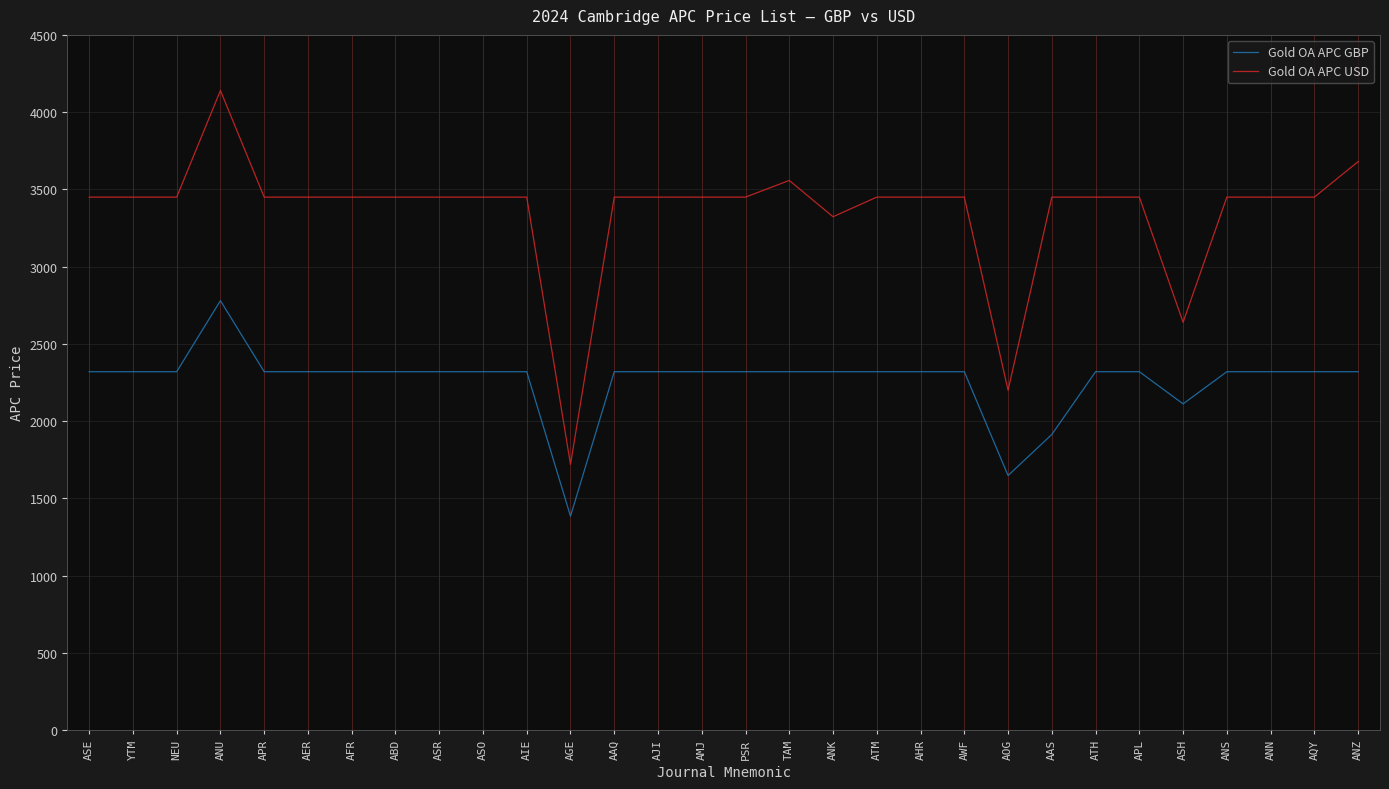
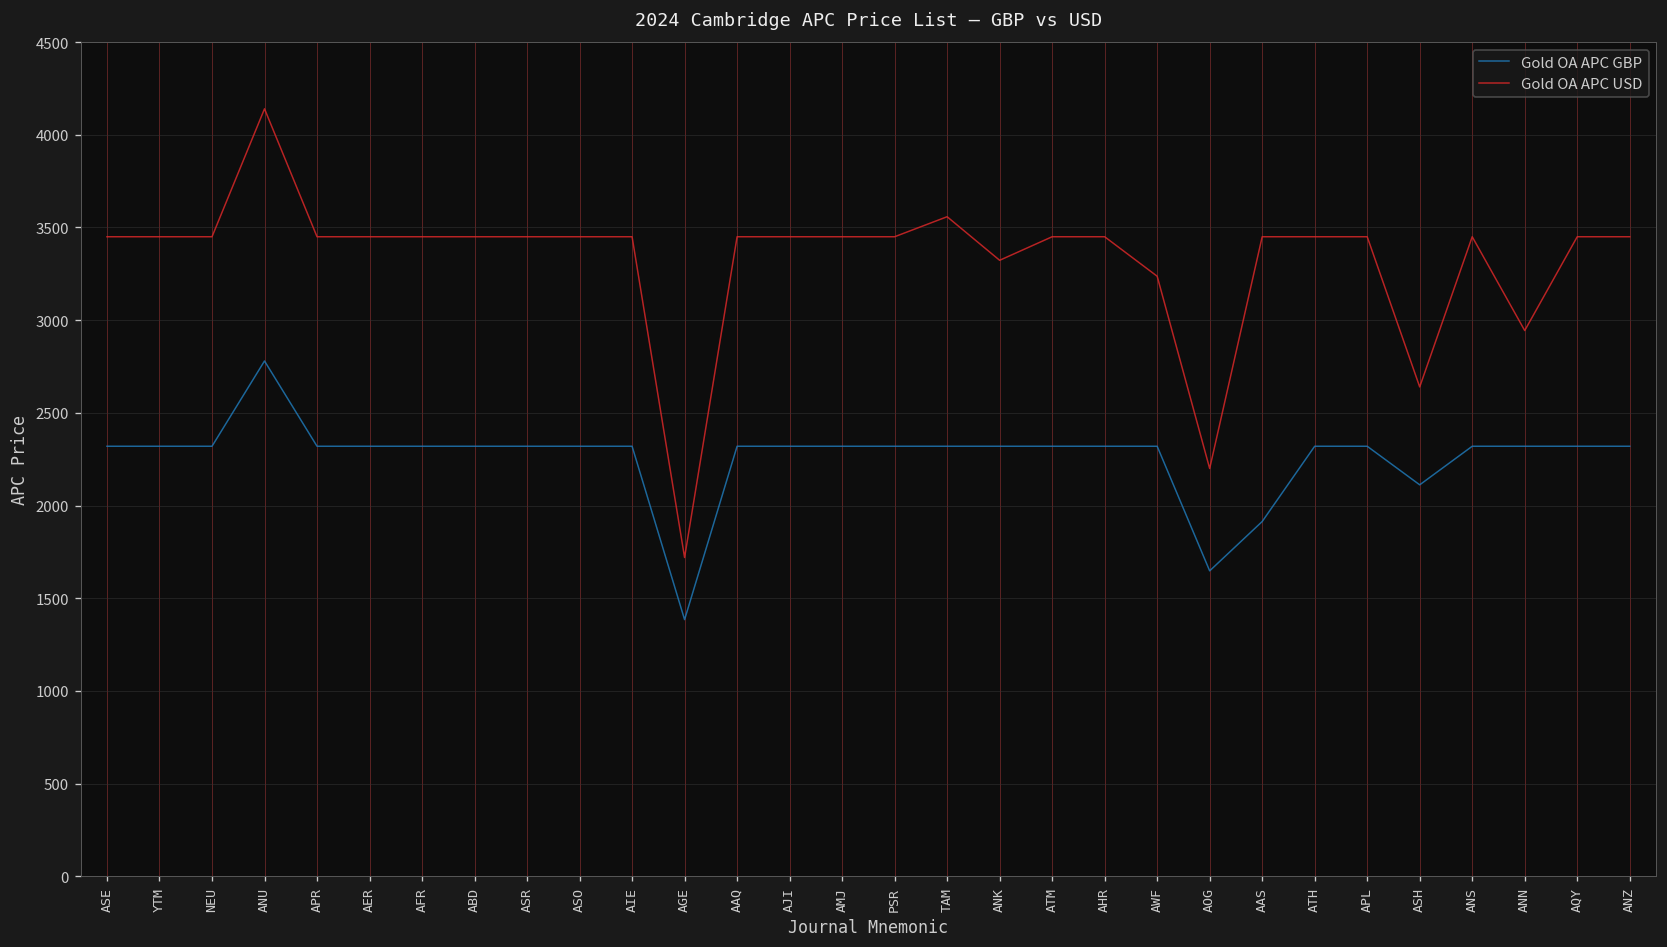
Gold OA APC USD, AWF: 3450 -> 3240
Gold OA APC USD, ANN: 3450 -> 2940
Gold OA APC USD, ANZ: 3680 -> 3450
